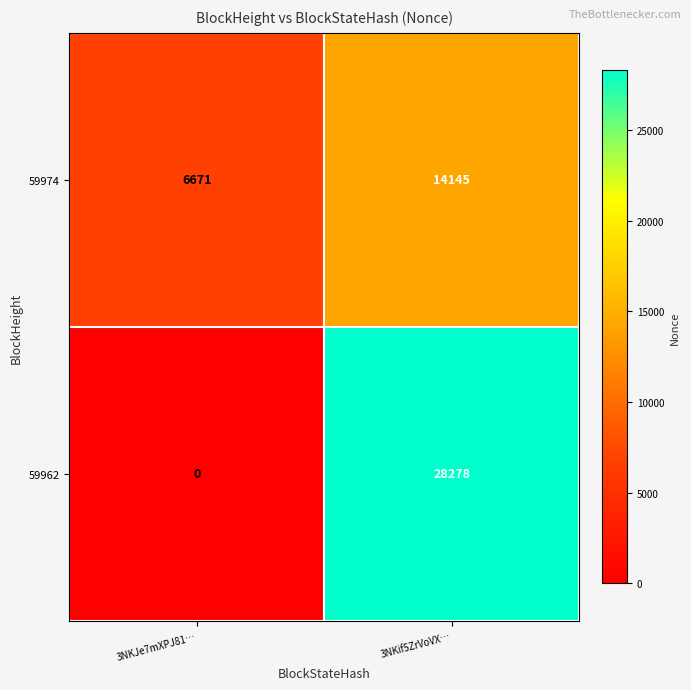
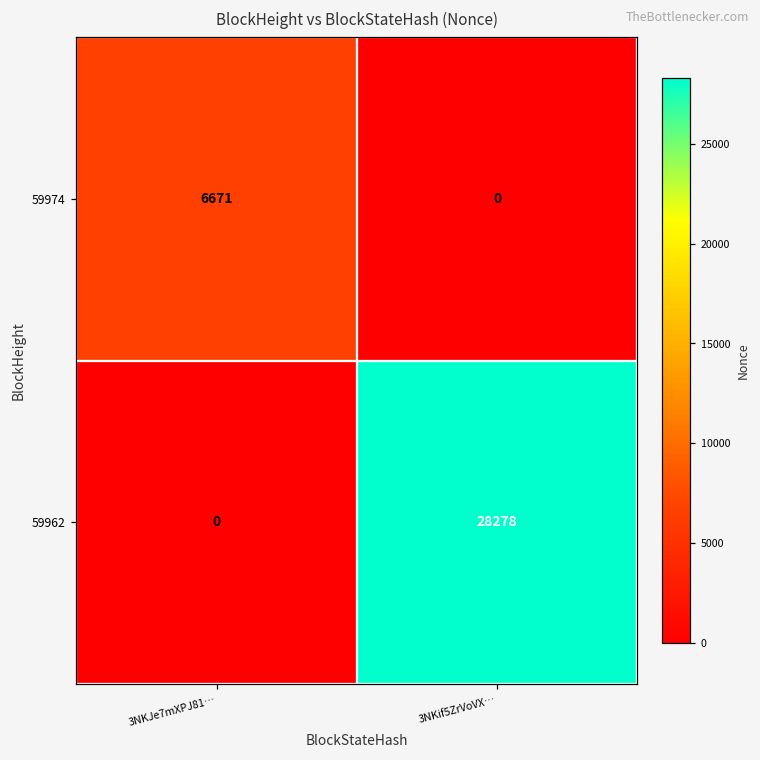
59974, 3NKif5ZrVoVX…: 14145 -> 0
